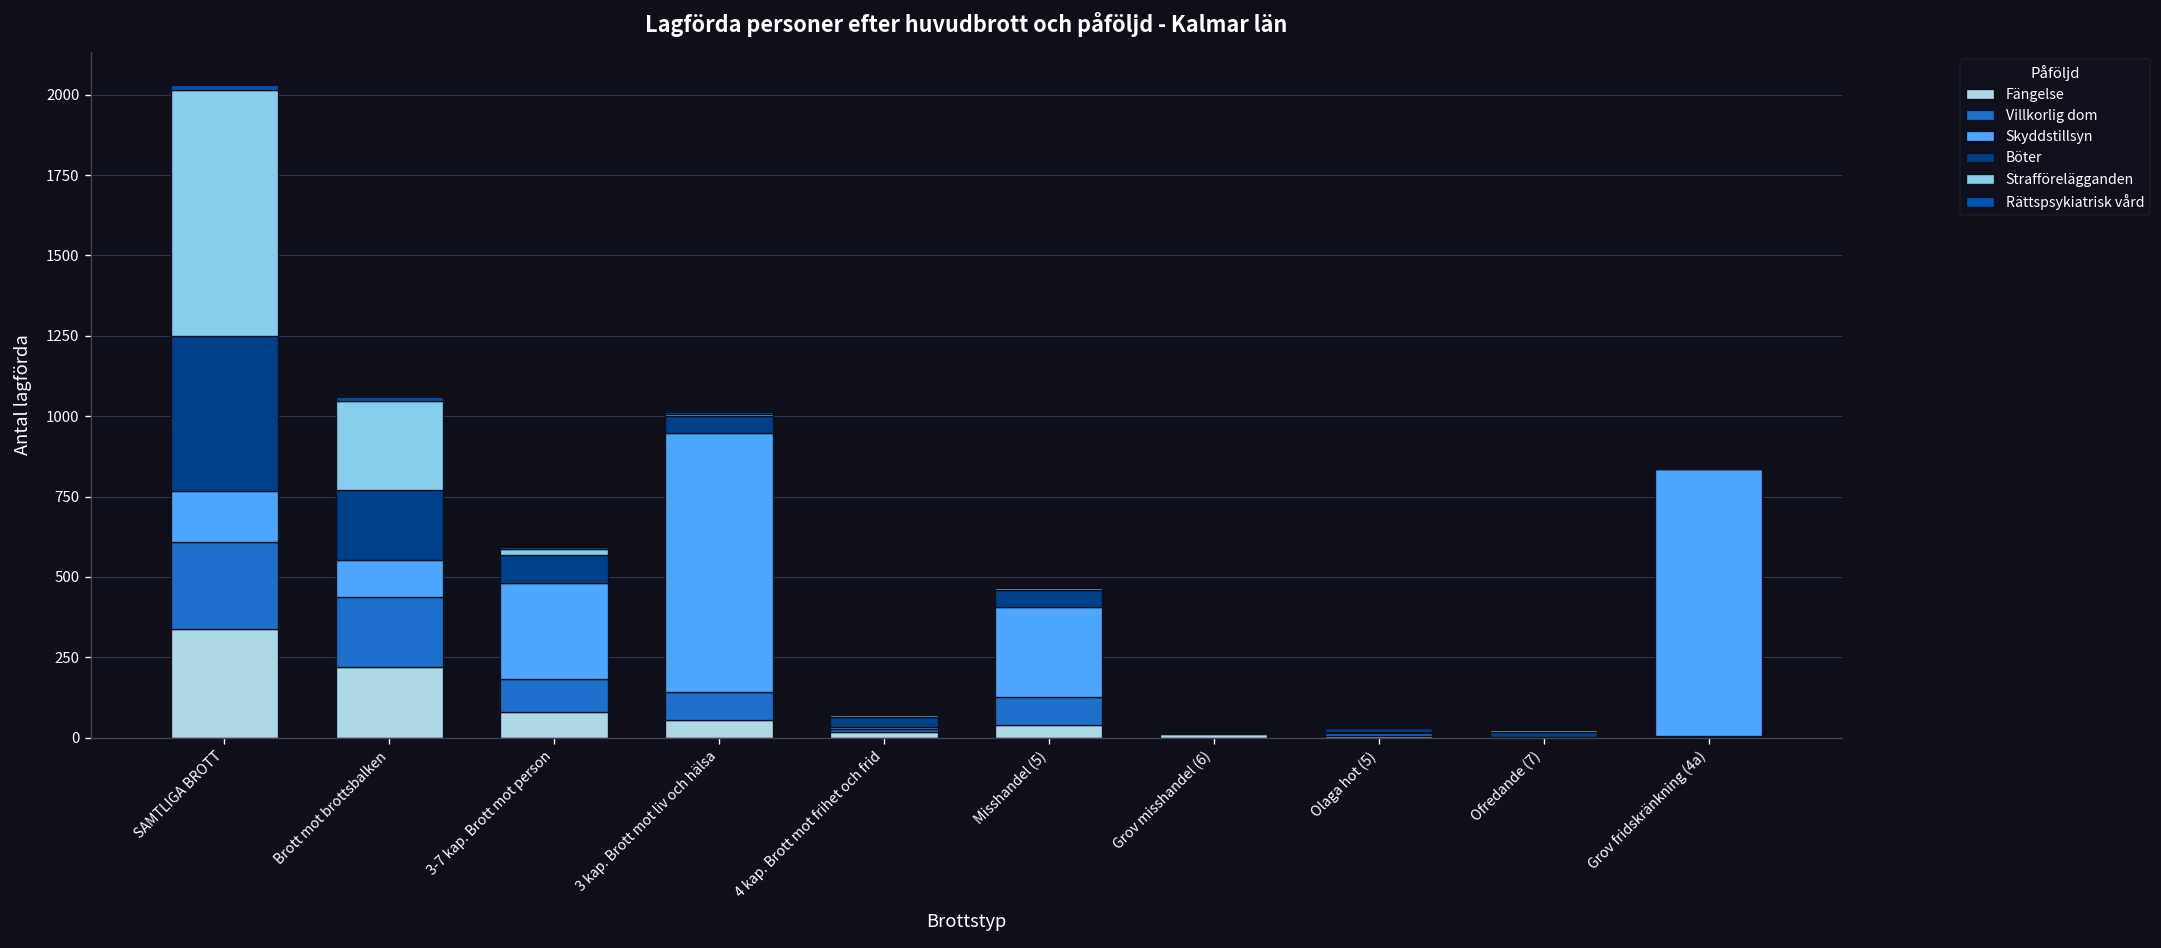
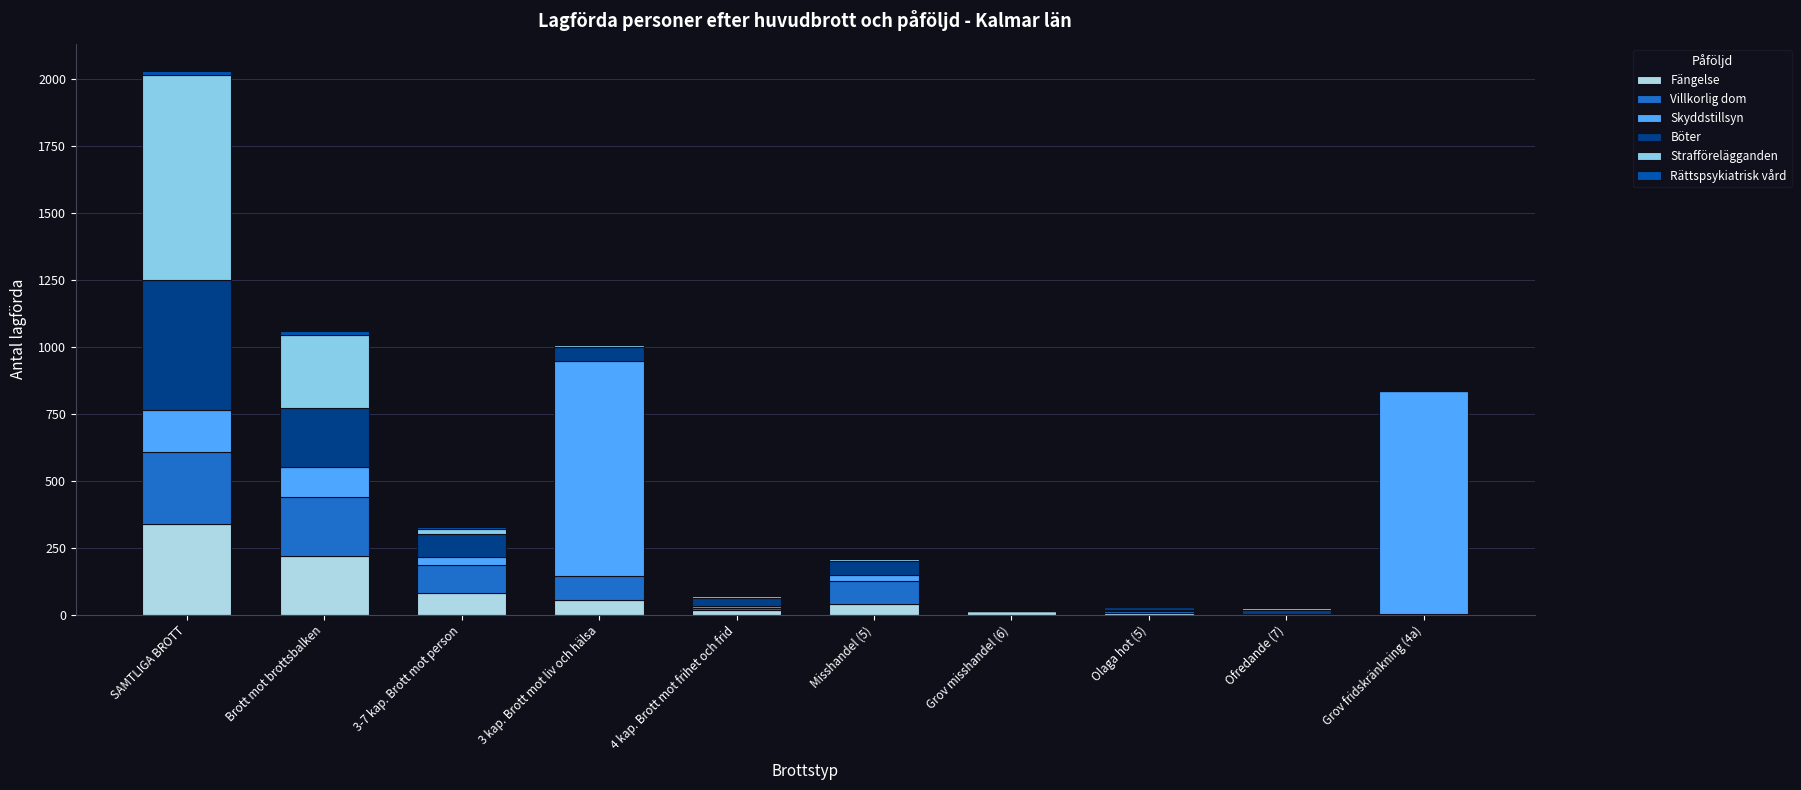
Skyddstillsyn, 3-7 kap. Brott mot person: 300 -> 30
Skyddstillsyn, Misshandel (5): 280 -> 20
